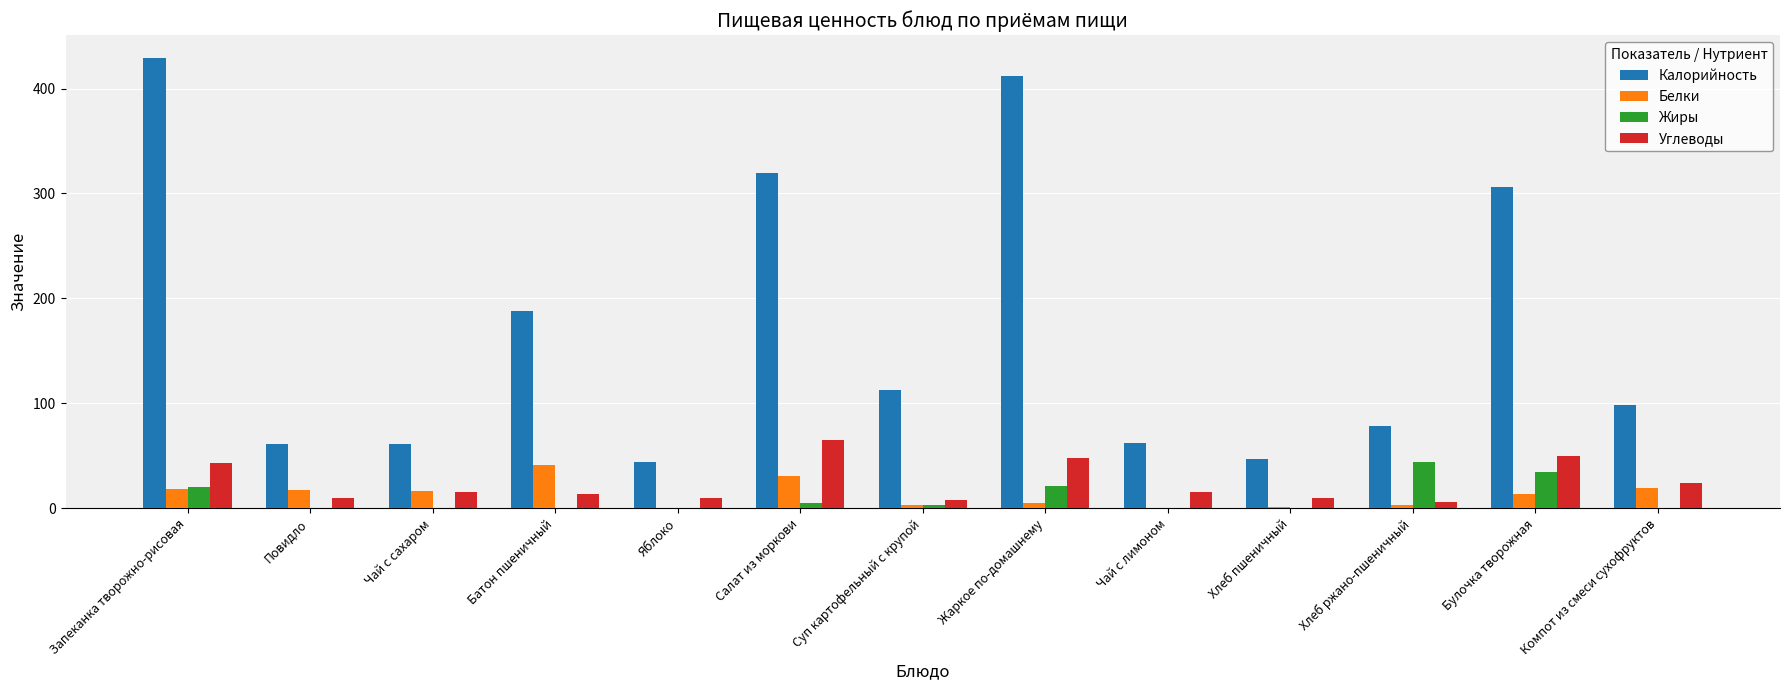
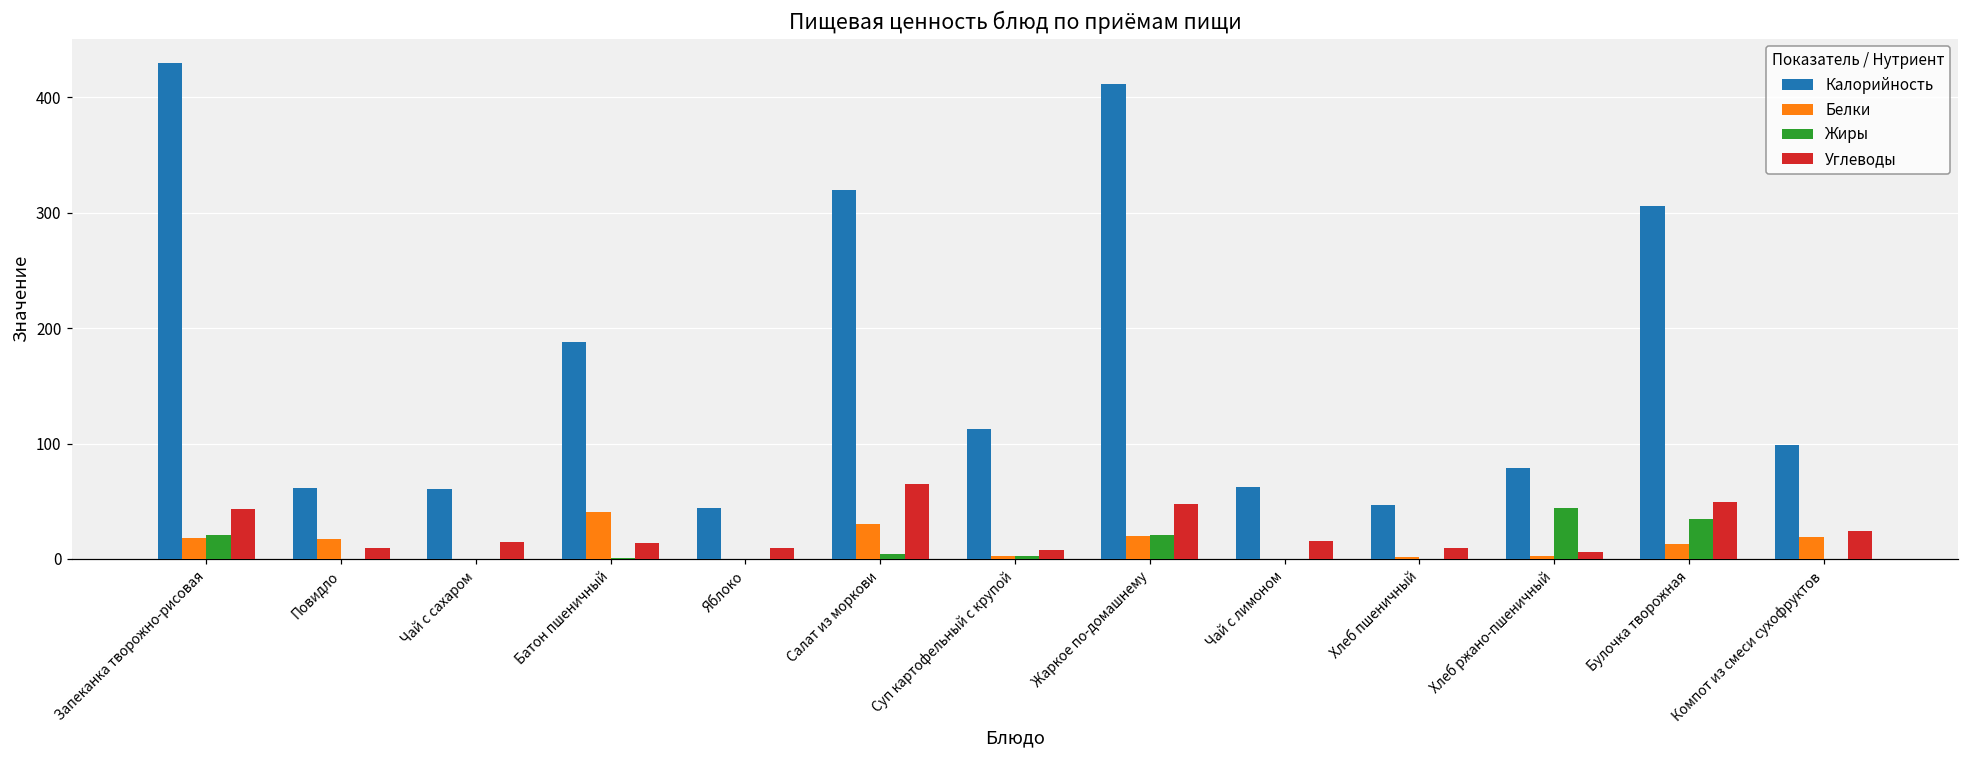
Белки, Чай с сахаром: 17 -> 0
Белки, Жаркое по-домашнему: 5 -> 20
